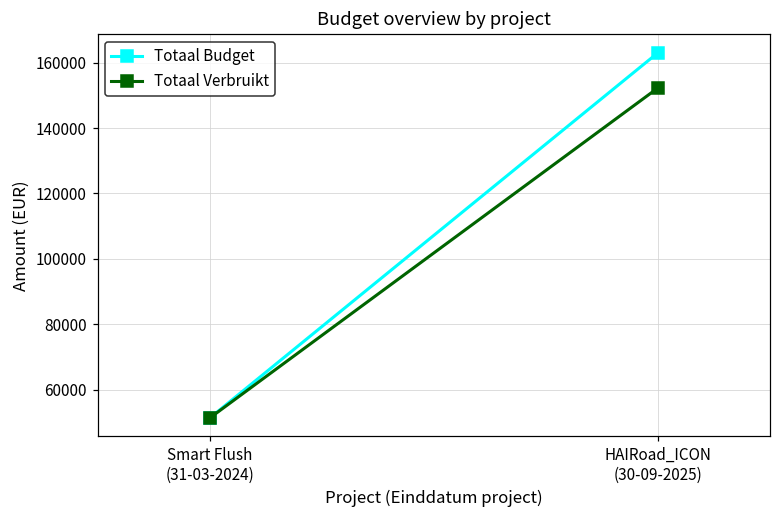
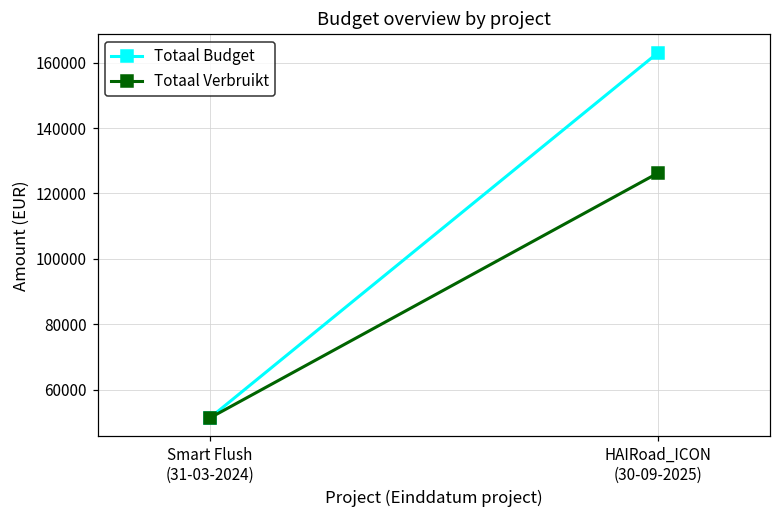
Totaal Verbruikt, HAIRoad_ICON (30-09-2025): 152000 -> 126000
